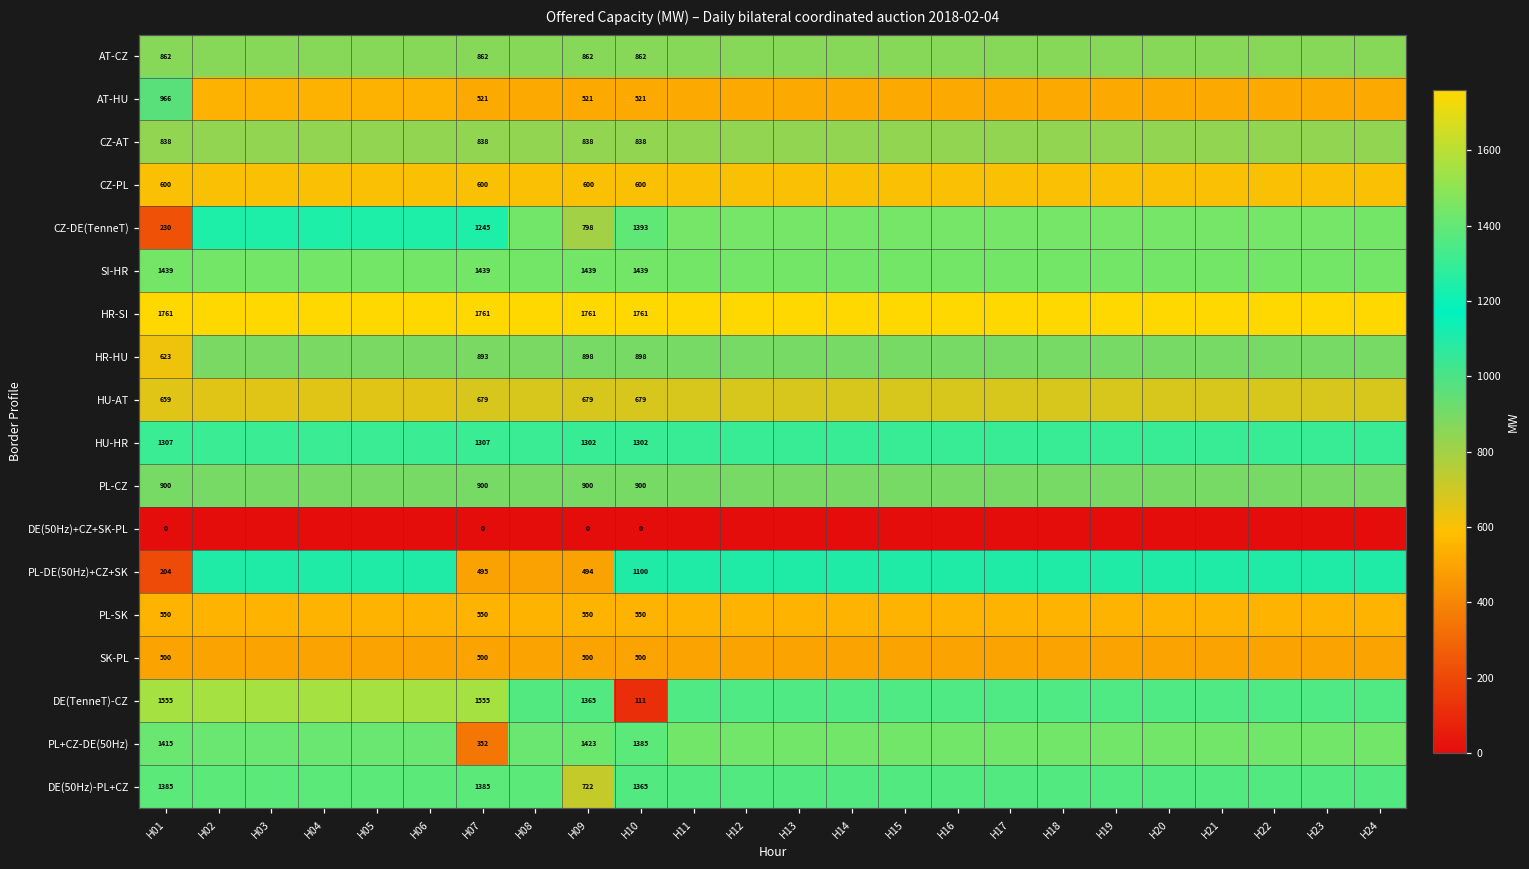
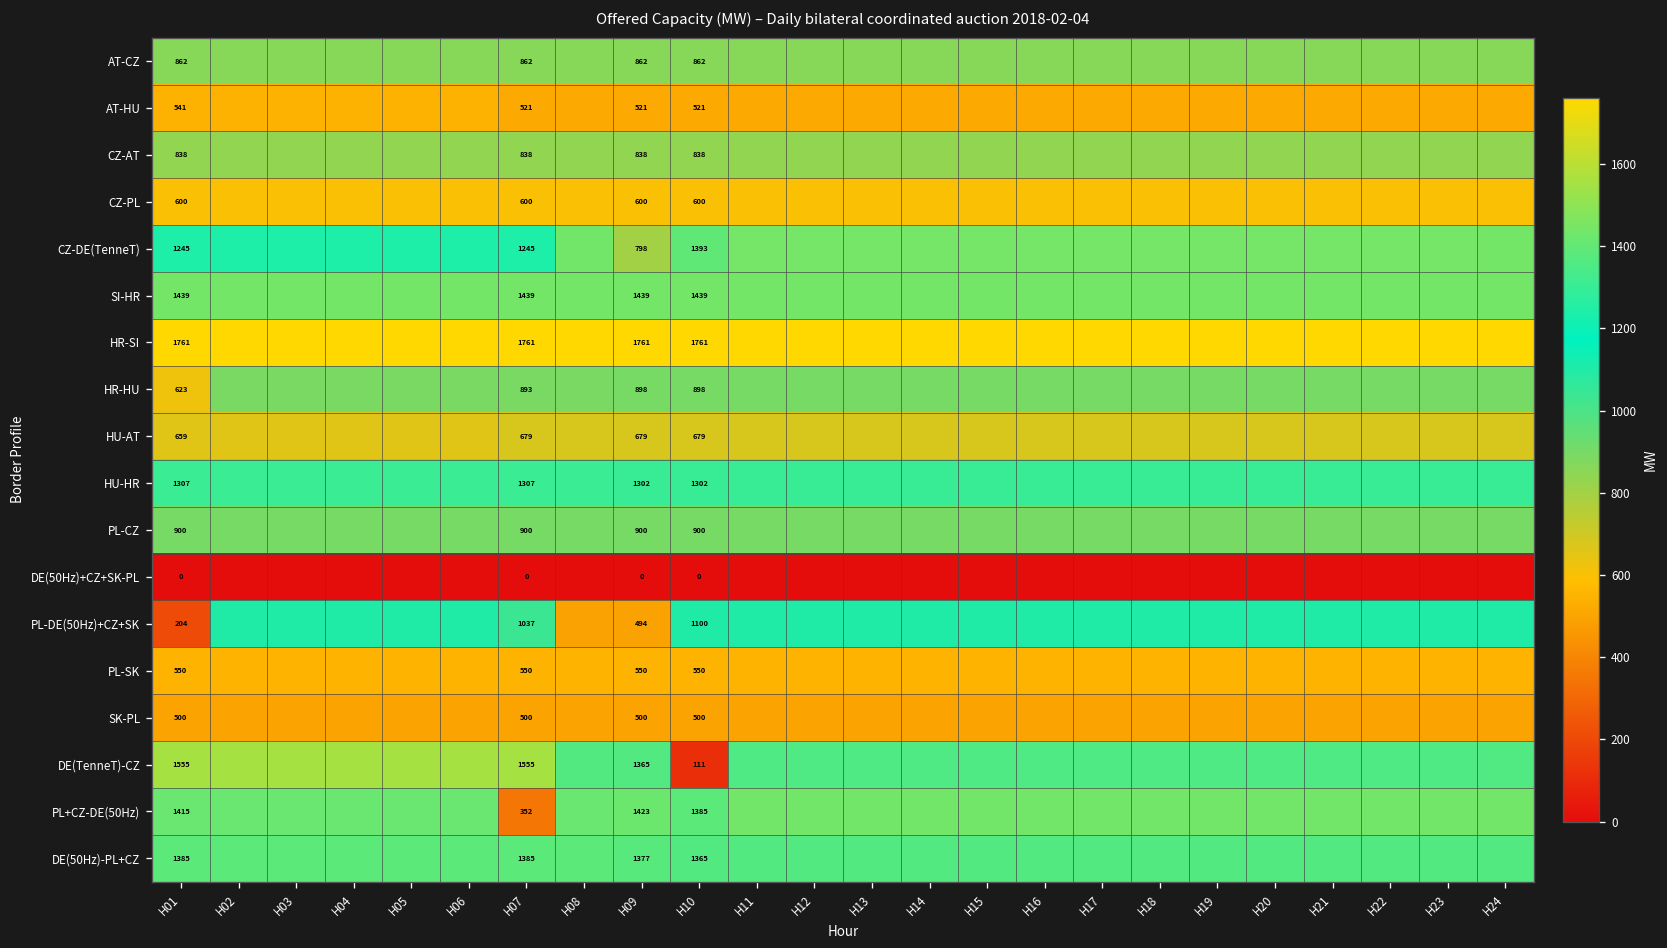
AT-HU, H01: 966 -> 541
CZ-DE(TenneT), H01: 230 -> 1245
PL-DE(50Hz)+CZ+SK, H07: 495 -> 1037
DE(50Hz)-PL+CZ, H09: 722 -> 1377
